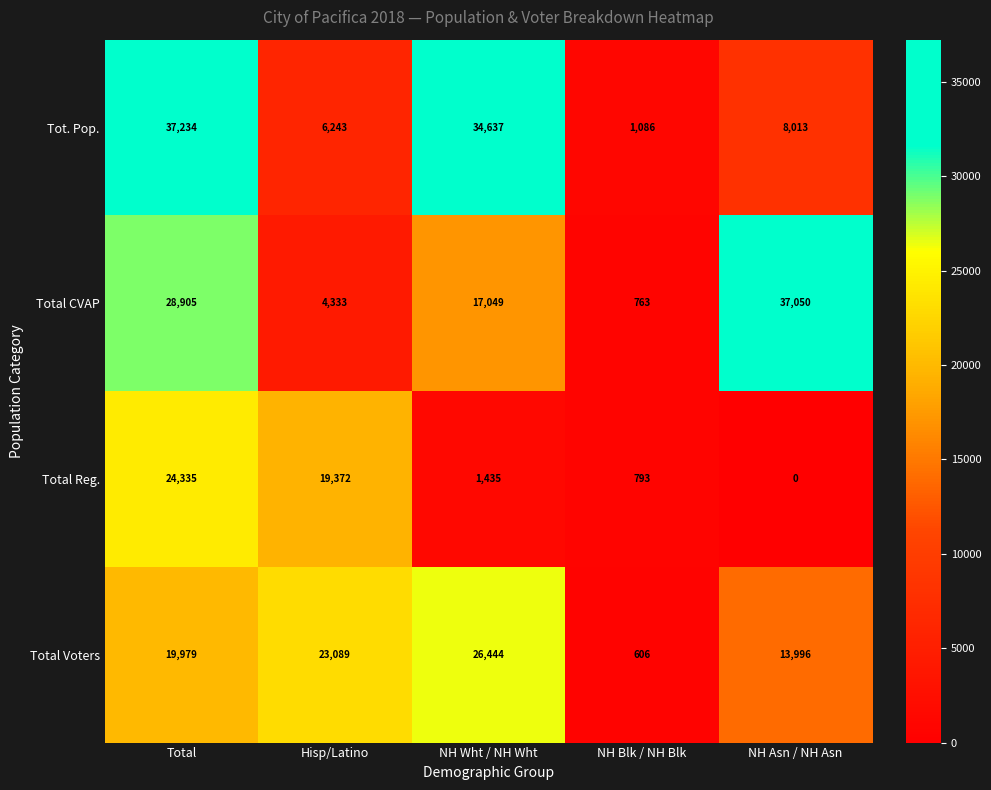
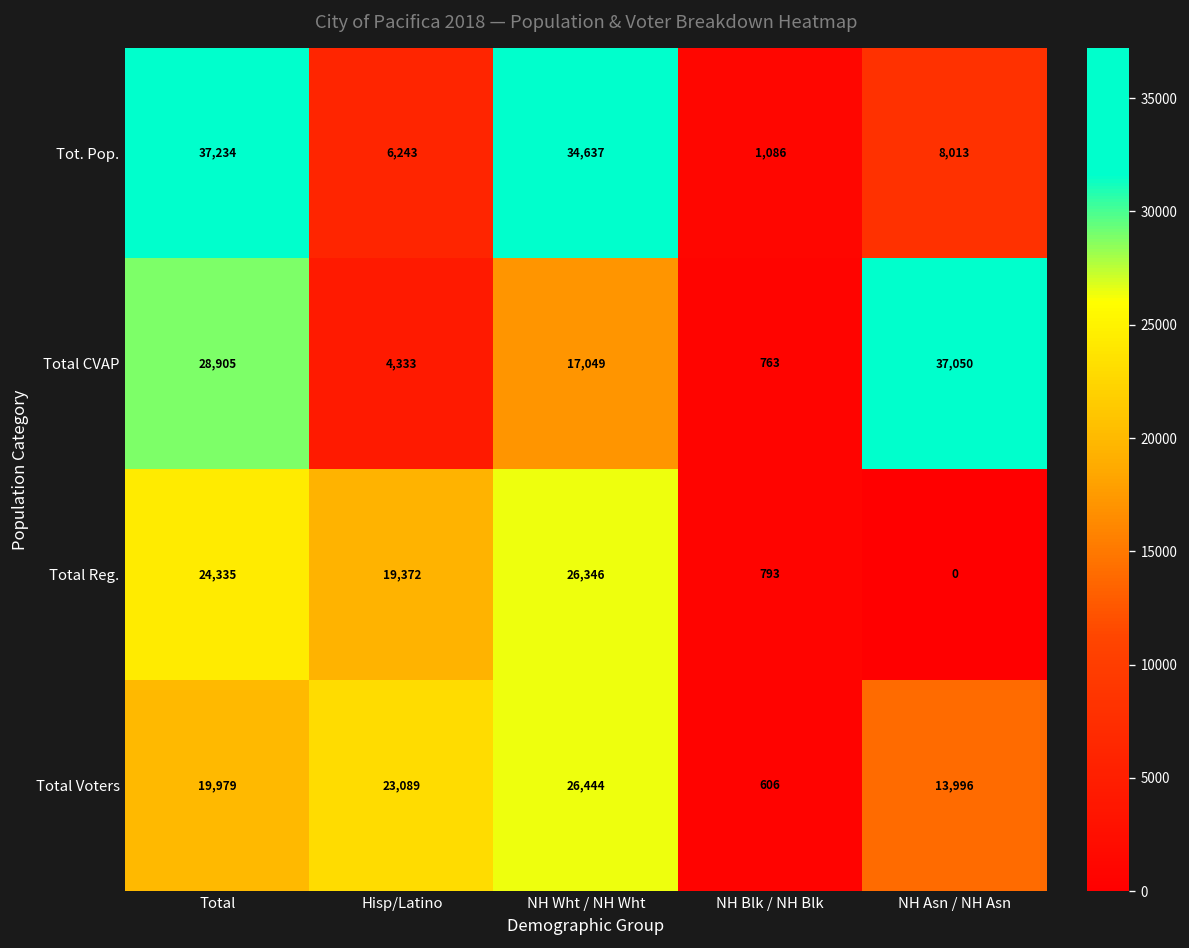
Total Reg., NH Wht / NH Wht: 1,435 -> 26,346
